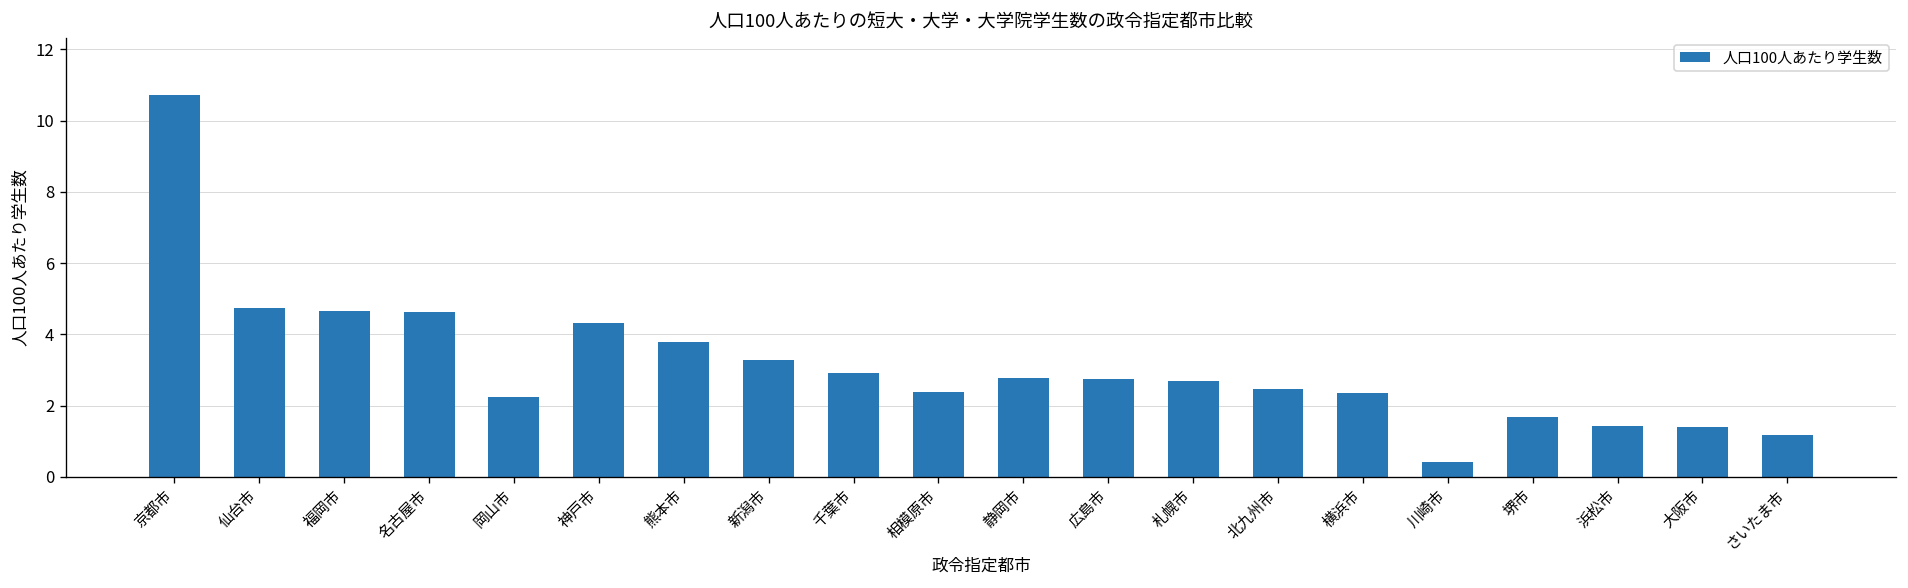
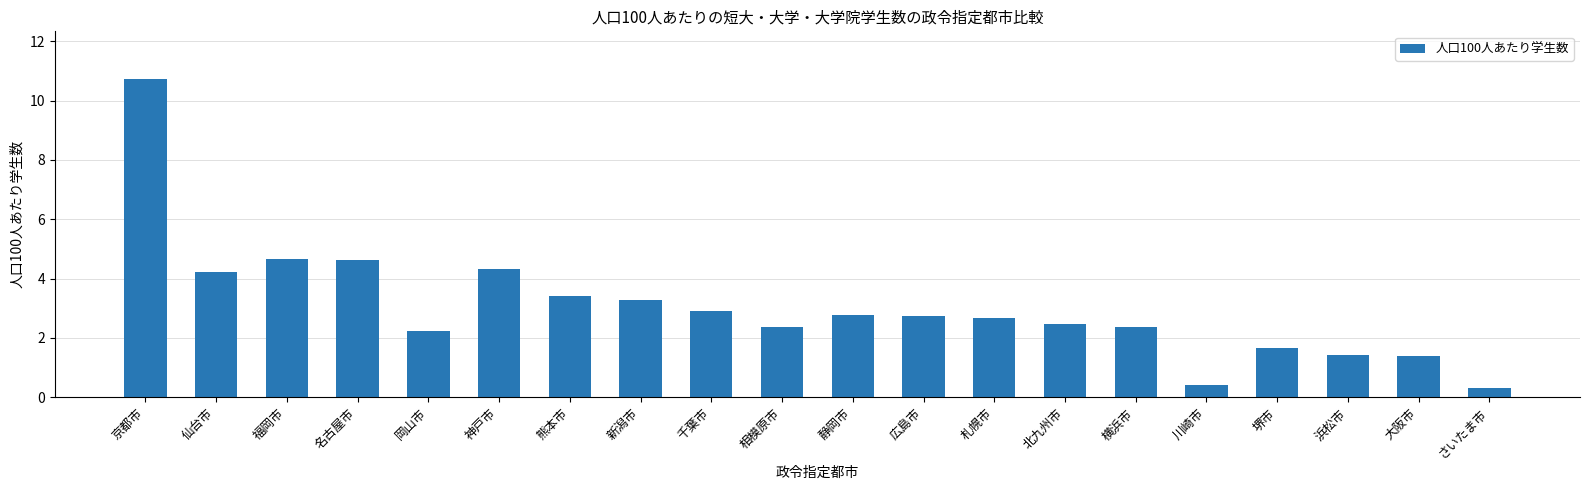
仙台市: 4.7 -> 4.2
熊本市: 3.8 -> 3.4
さいたま市: 1.2 -> 0.3
